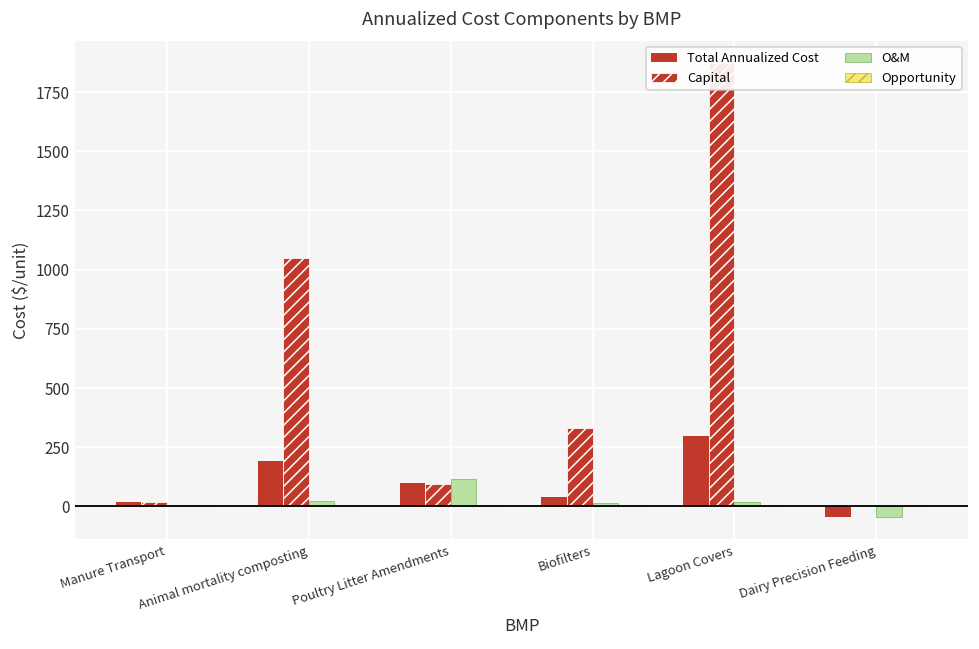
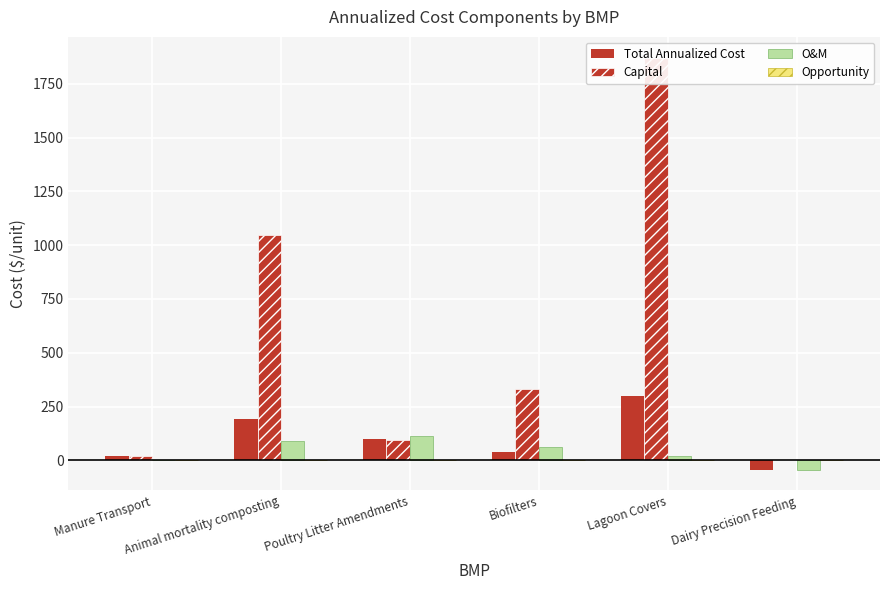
O&M, Animal mortality composting: 20 -> 90
O&M, Biofilters: 10 -> 60
